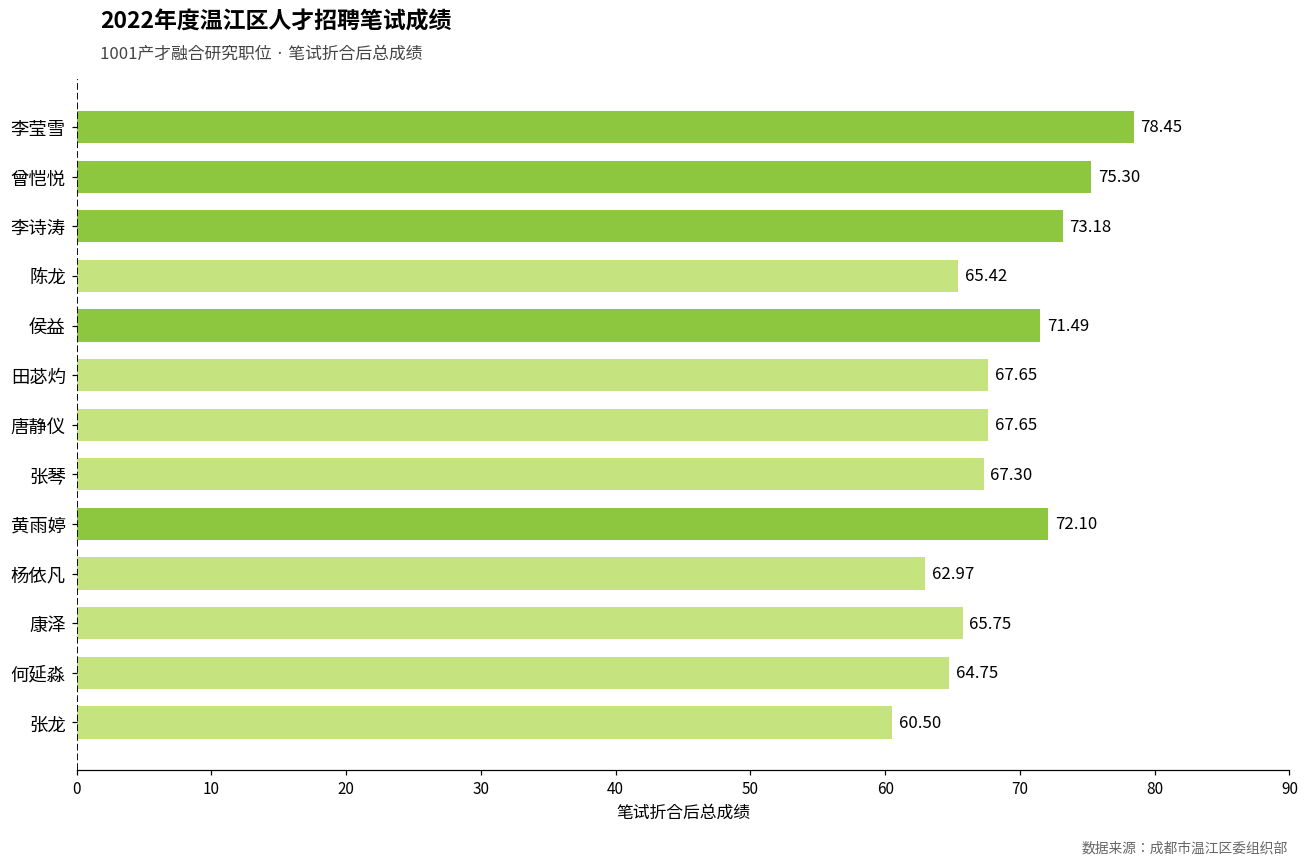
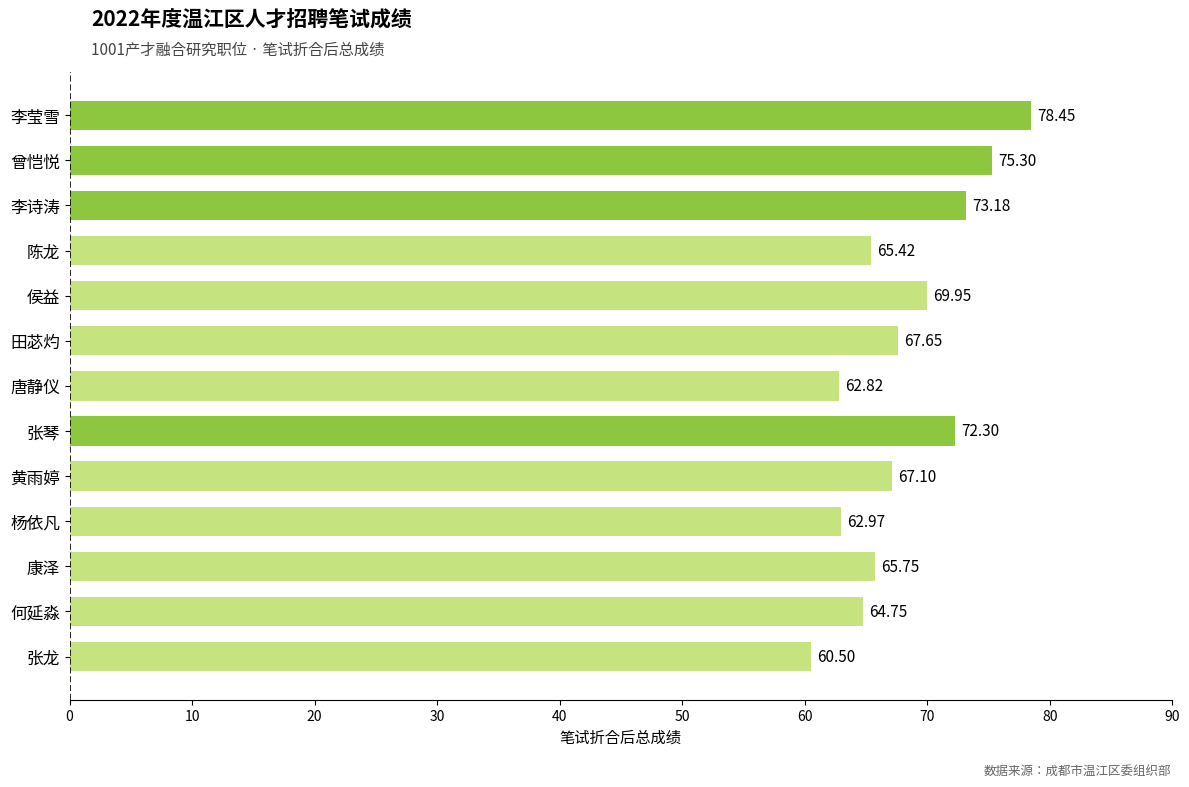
侯益: 71.49 -> 69.95
唐静仪: 67.65 -> 62.82
张琴: 67.30 -> 72.30
黄雨婷: 72.10 -> 67.10
